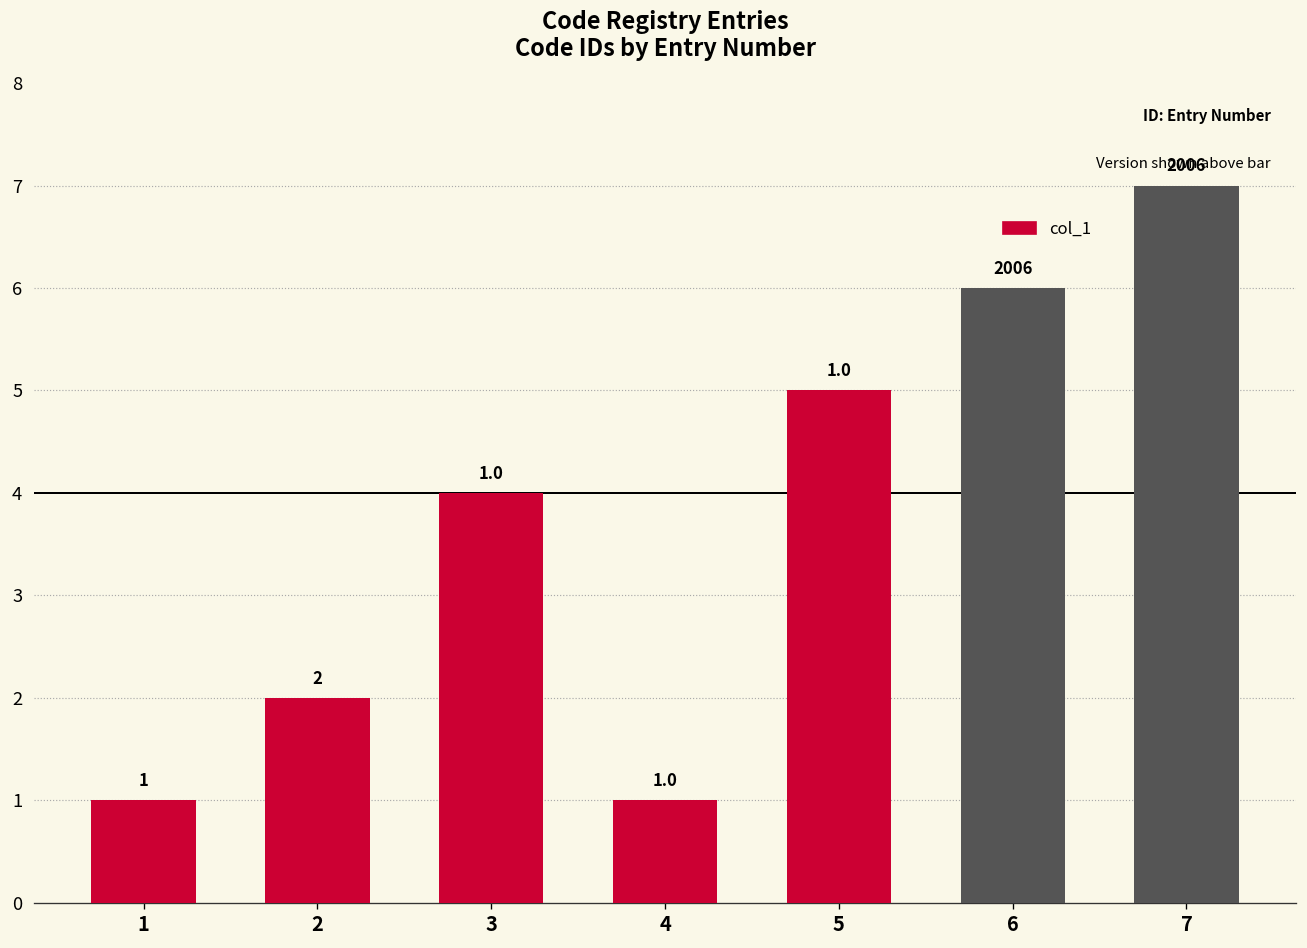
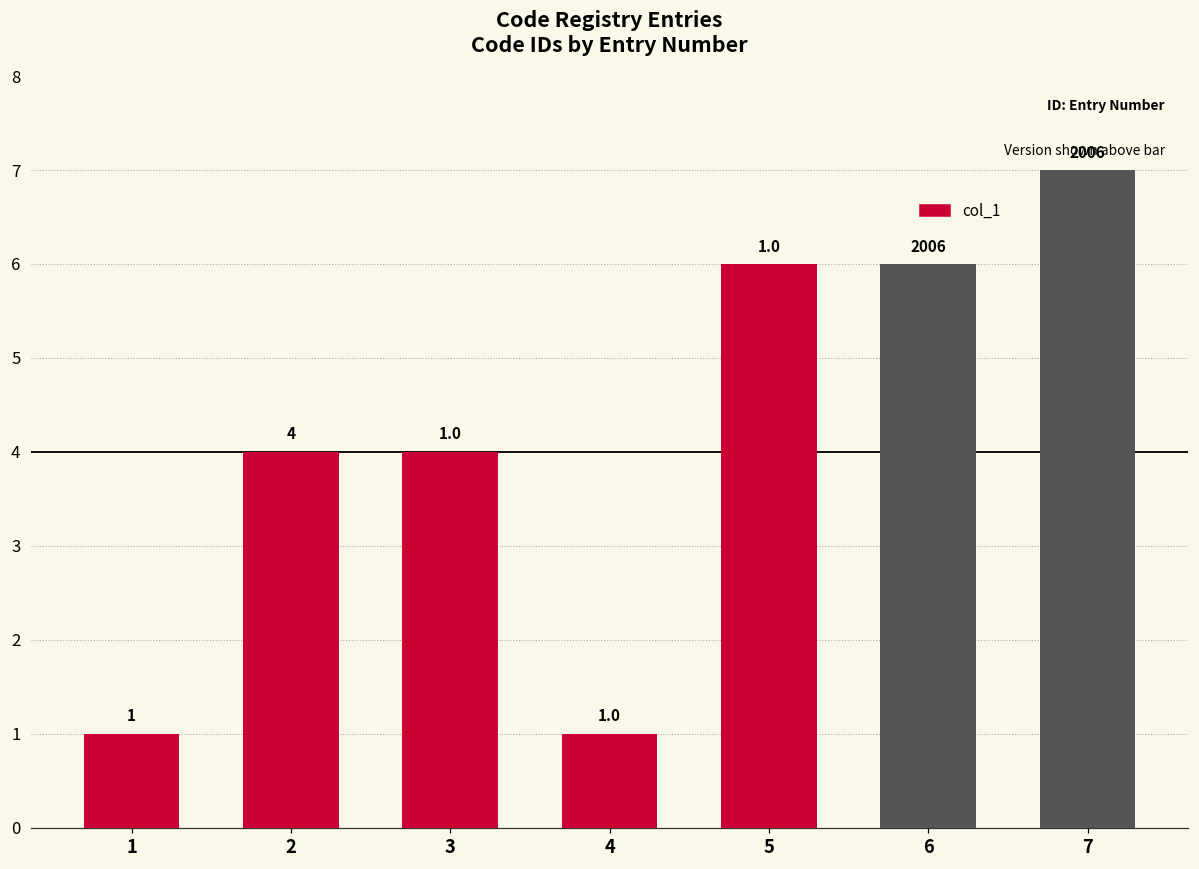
2: 2 -> 4
5: 5 -> 6
